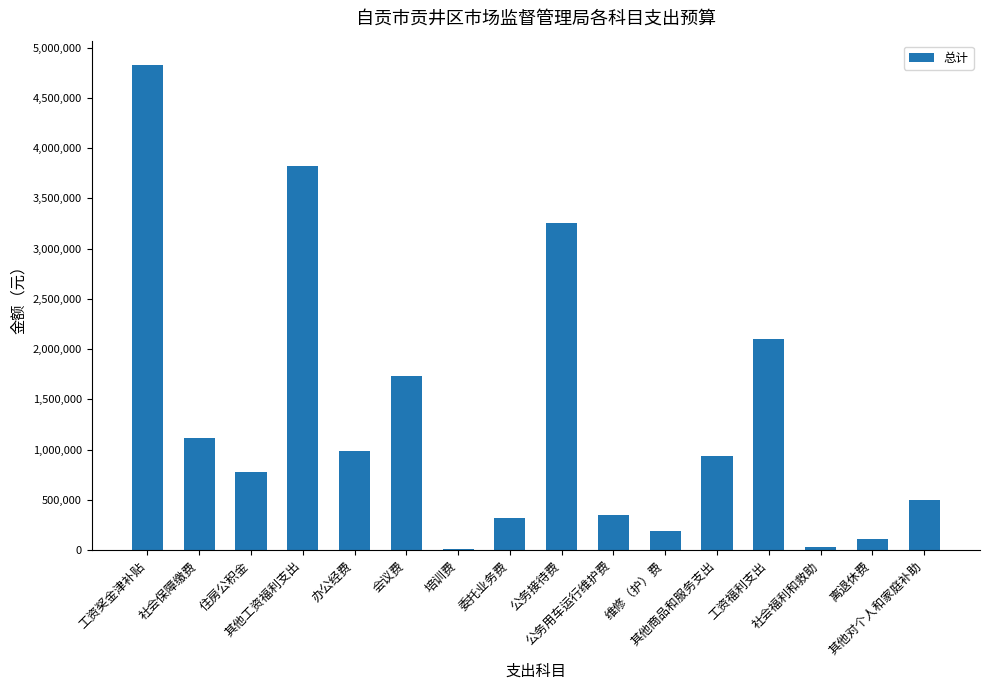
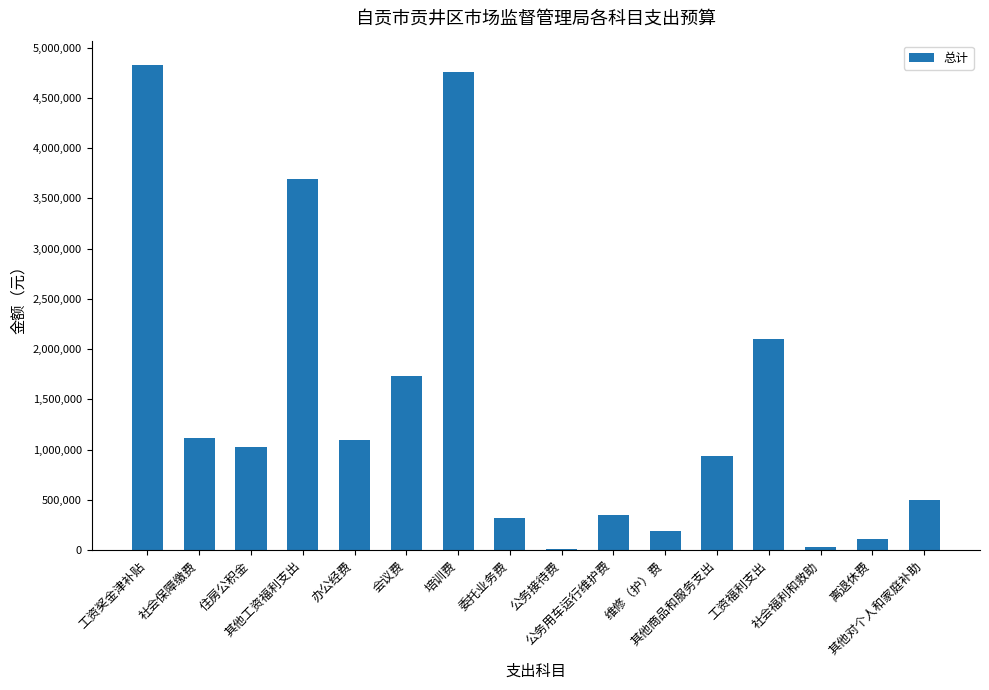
住房公积金: 770,000 -> 1,030,000
其他工资福利支出: 3,820,000 -> 3,700,000
办公经费: 980,000 -> 1,100,000
培训费: 20,000 -> 4,760,000
公务接待费: 3,250,000 -> 20,000
